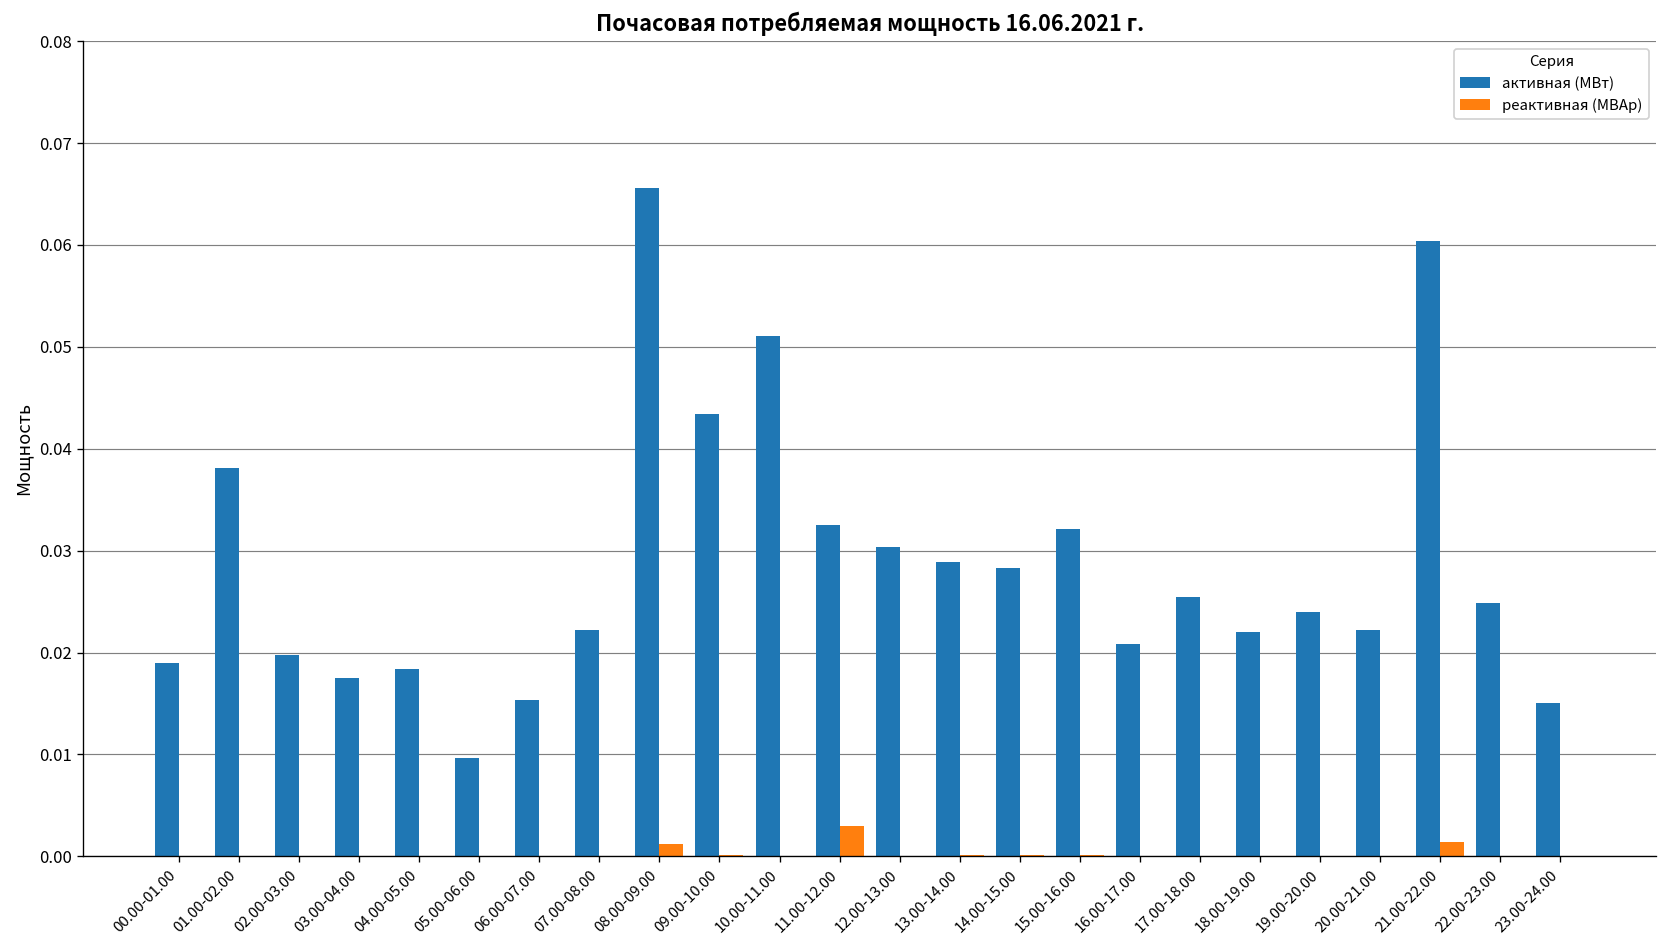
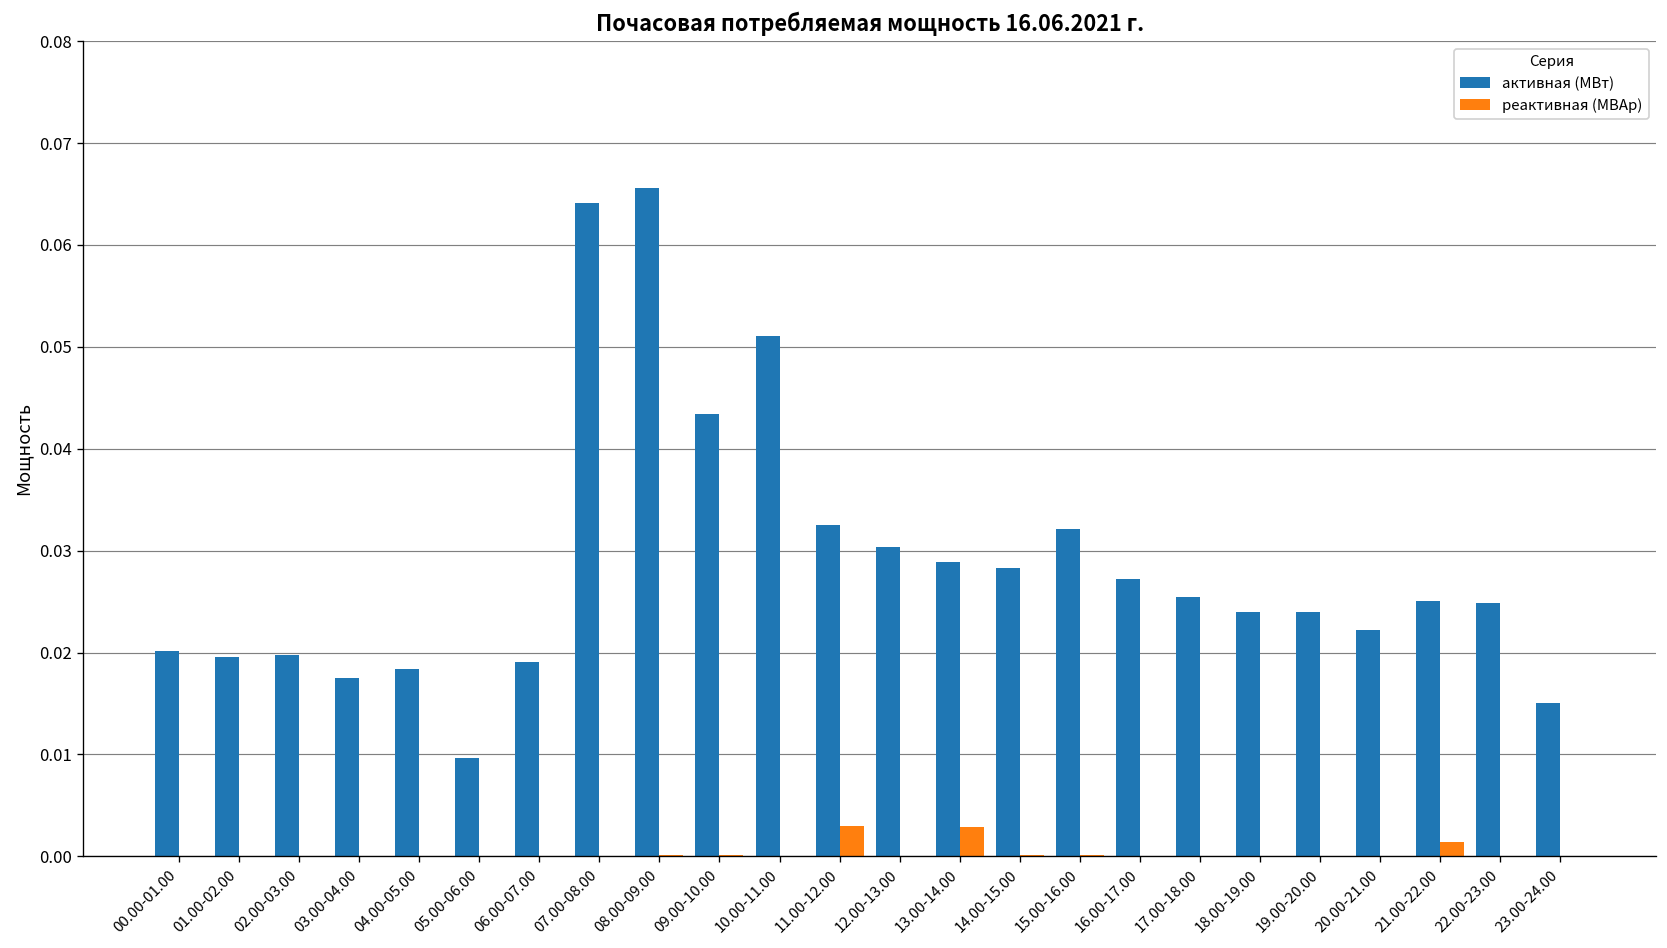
активная (МВт), 00.00-01.00: 0.019 -> 0.020
активная (МВт), 01.00-02.00: 0.038 -> 0.020
активная (МВт), 06.00-07.00: 0.015 -> 0.019
активная (МВт), 07.00-08.00: 0.022 -> 0.064
реактивная (МВАр), 08.00-09.00: 0.001 -> 0.000
реактивная (МВАр), 13.00-14.00: 0.000 -> 0.003
активная (МВт), 16.00-17.00: 0.021 -> 0.027
активная (МВт), 18.00-19.00: 0.022 -> 0.024
активная (МВт), 21.00-22.00: 0.060 -> 0.025
